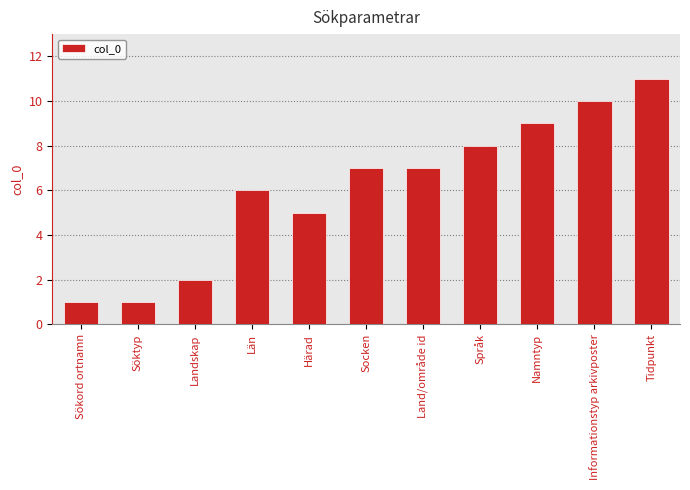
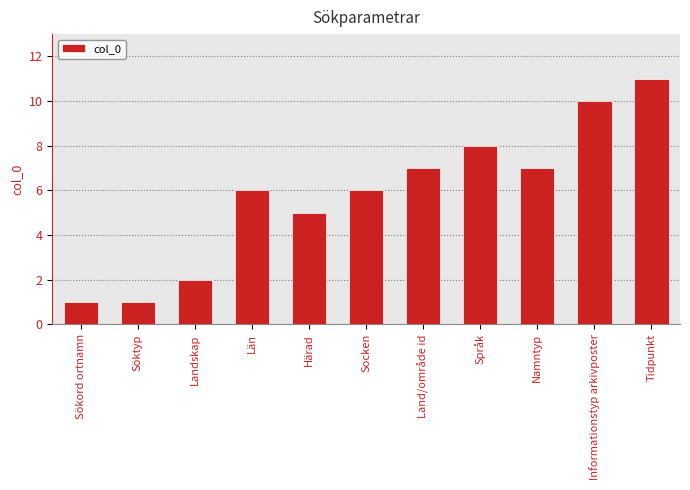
Socken: 7 -> 6
Namntyp: 9 -> 7
